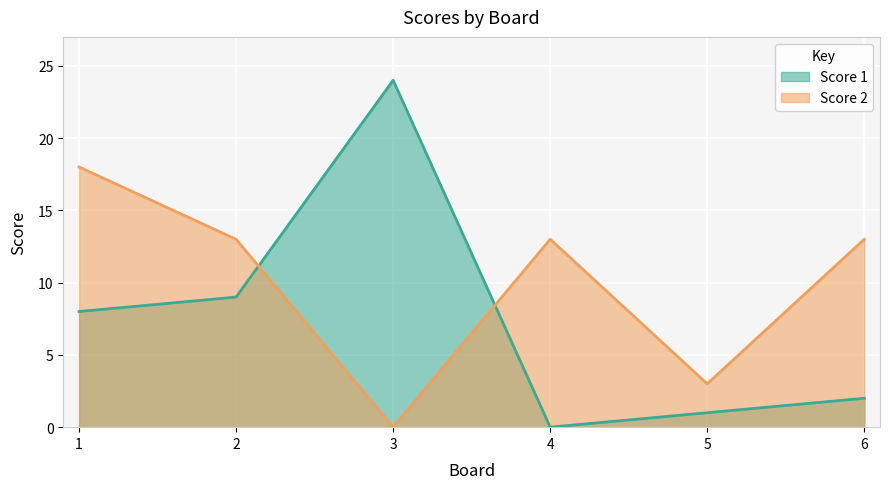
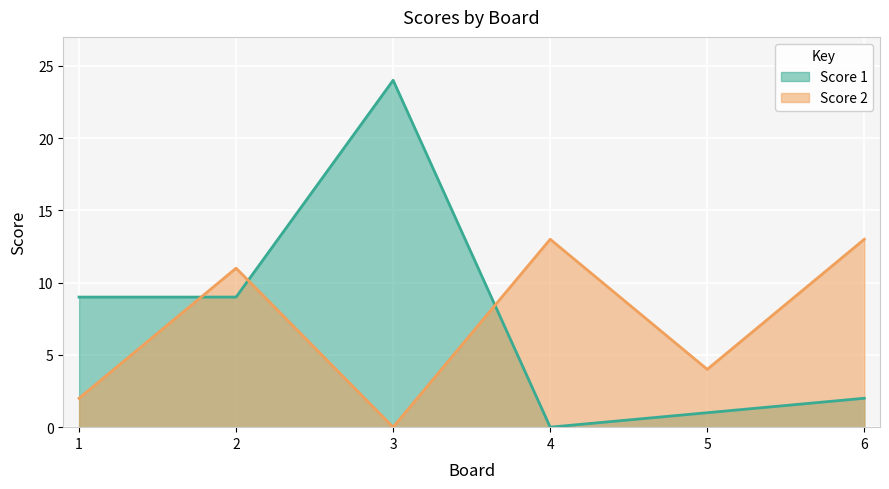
Score 1, 1: 8 -> 9
Score 2, 1: 18 -> 2
Score 2, 2: 13 -> 11
Score 2, 5: 3 -> 4
